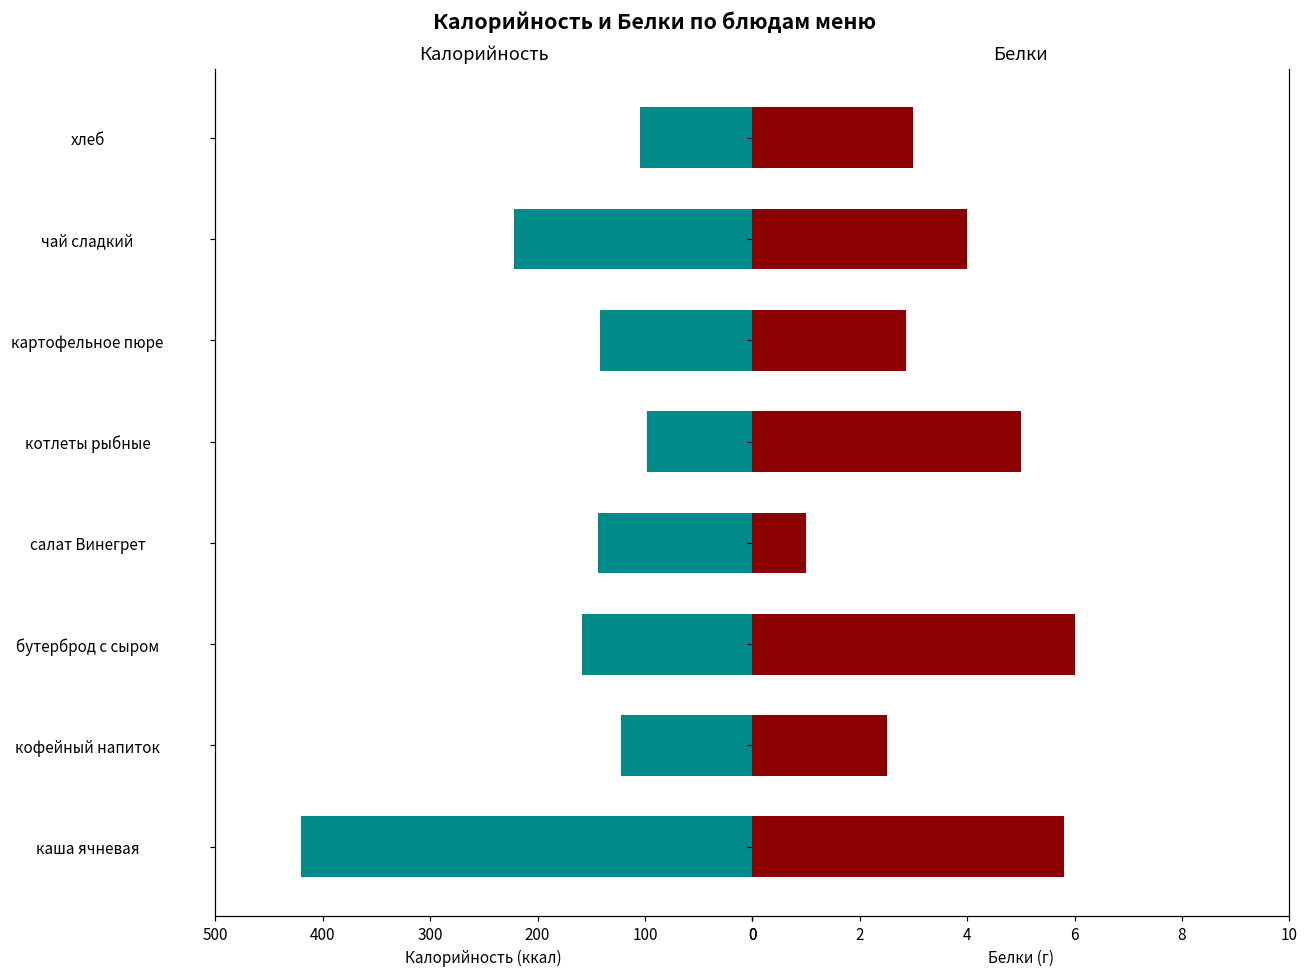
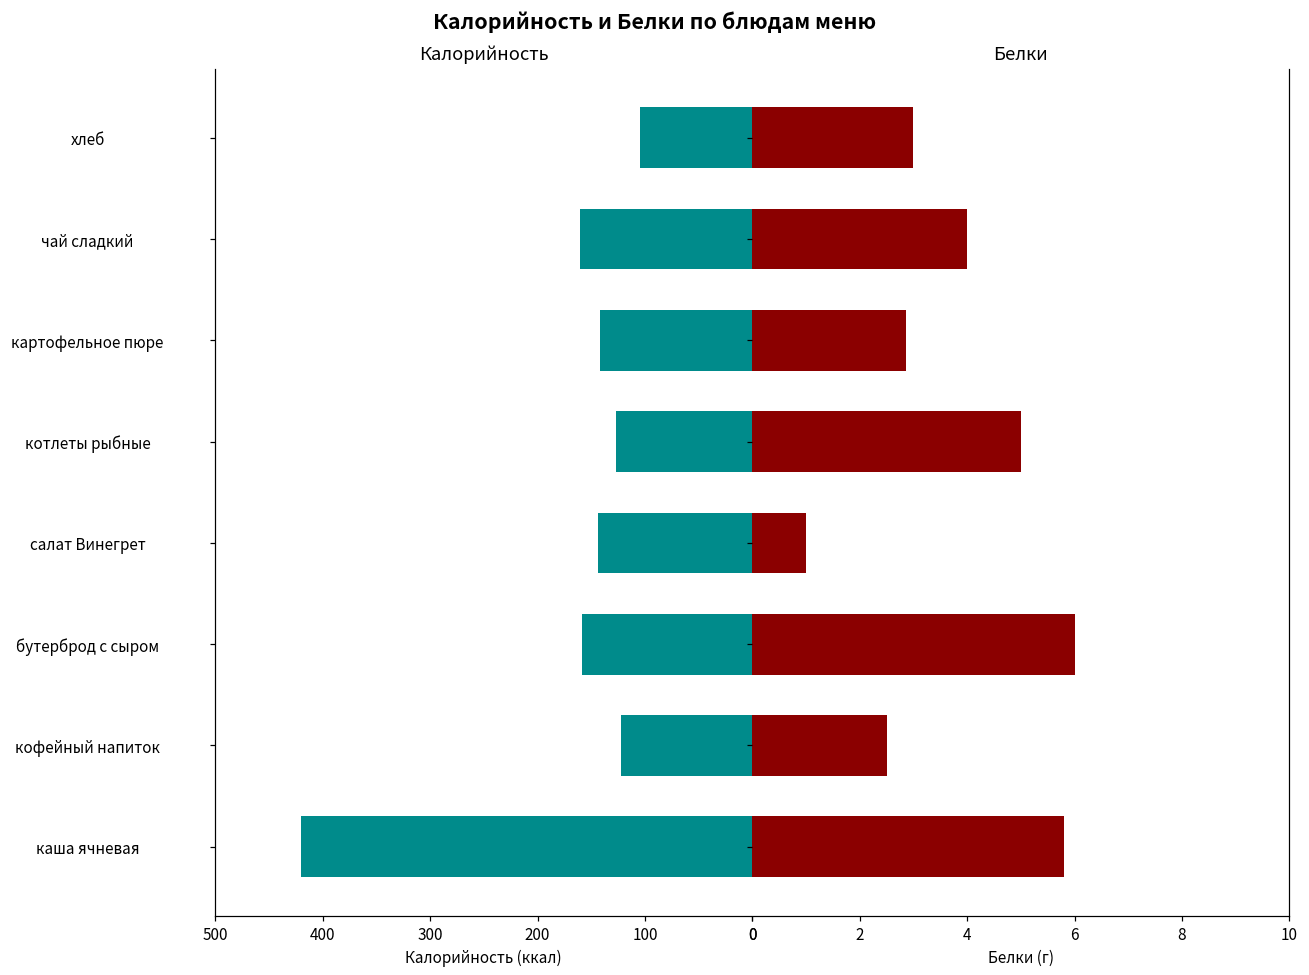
Калорийность, чай сладкий: 220 -> 160
Калорийность, котлеты рыбные: 100 -> 130
